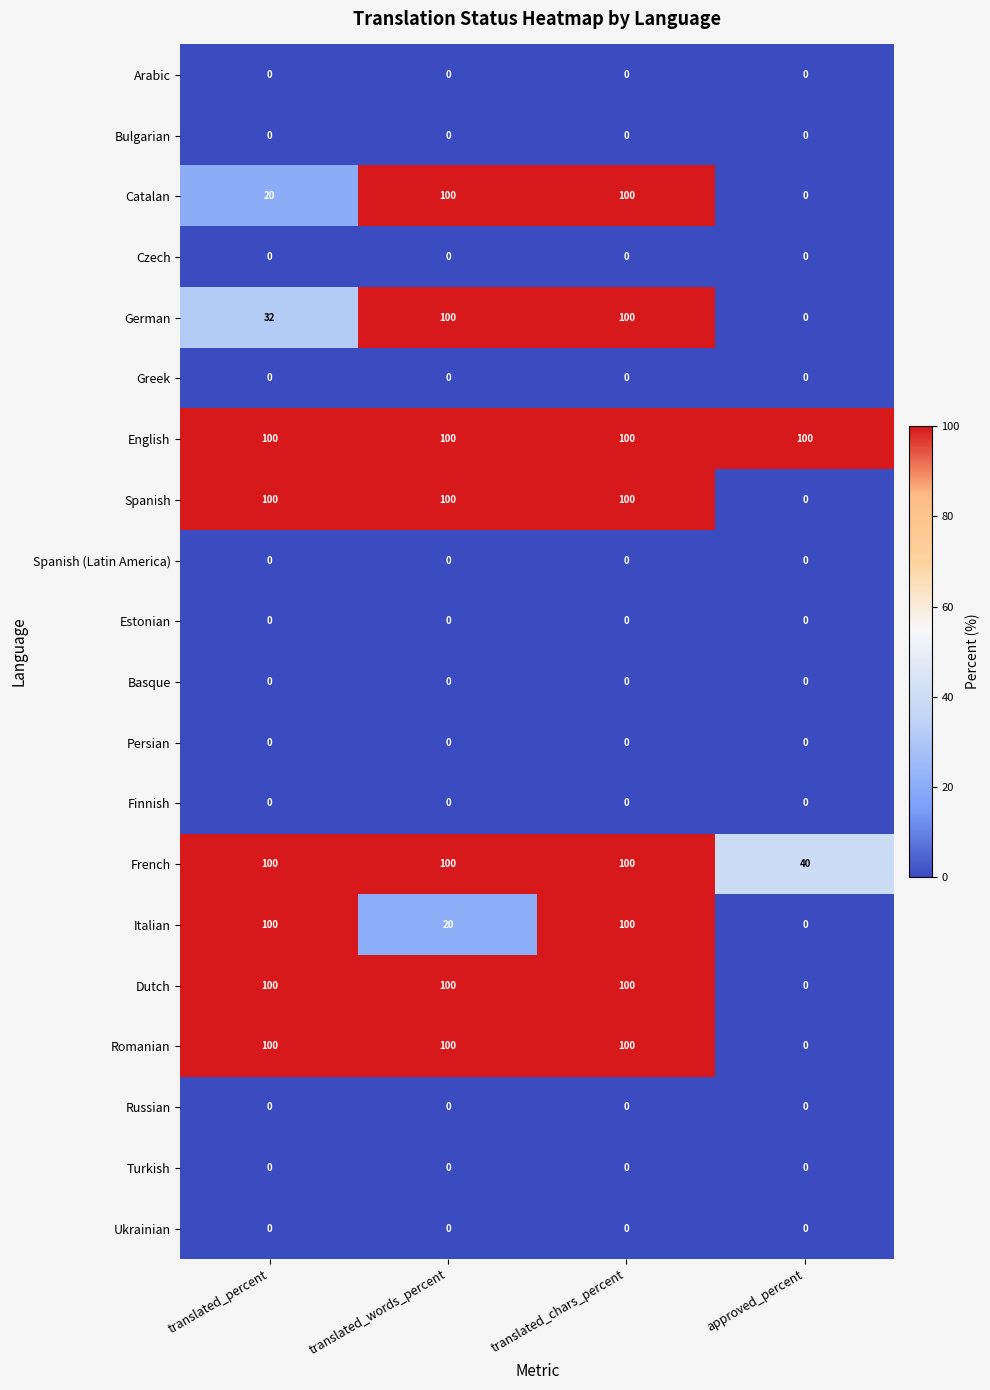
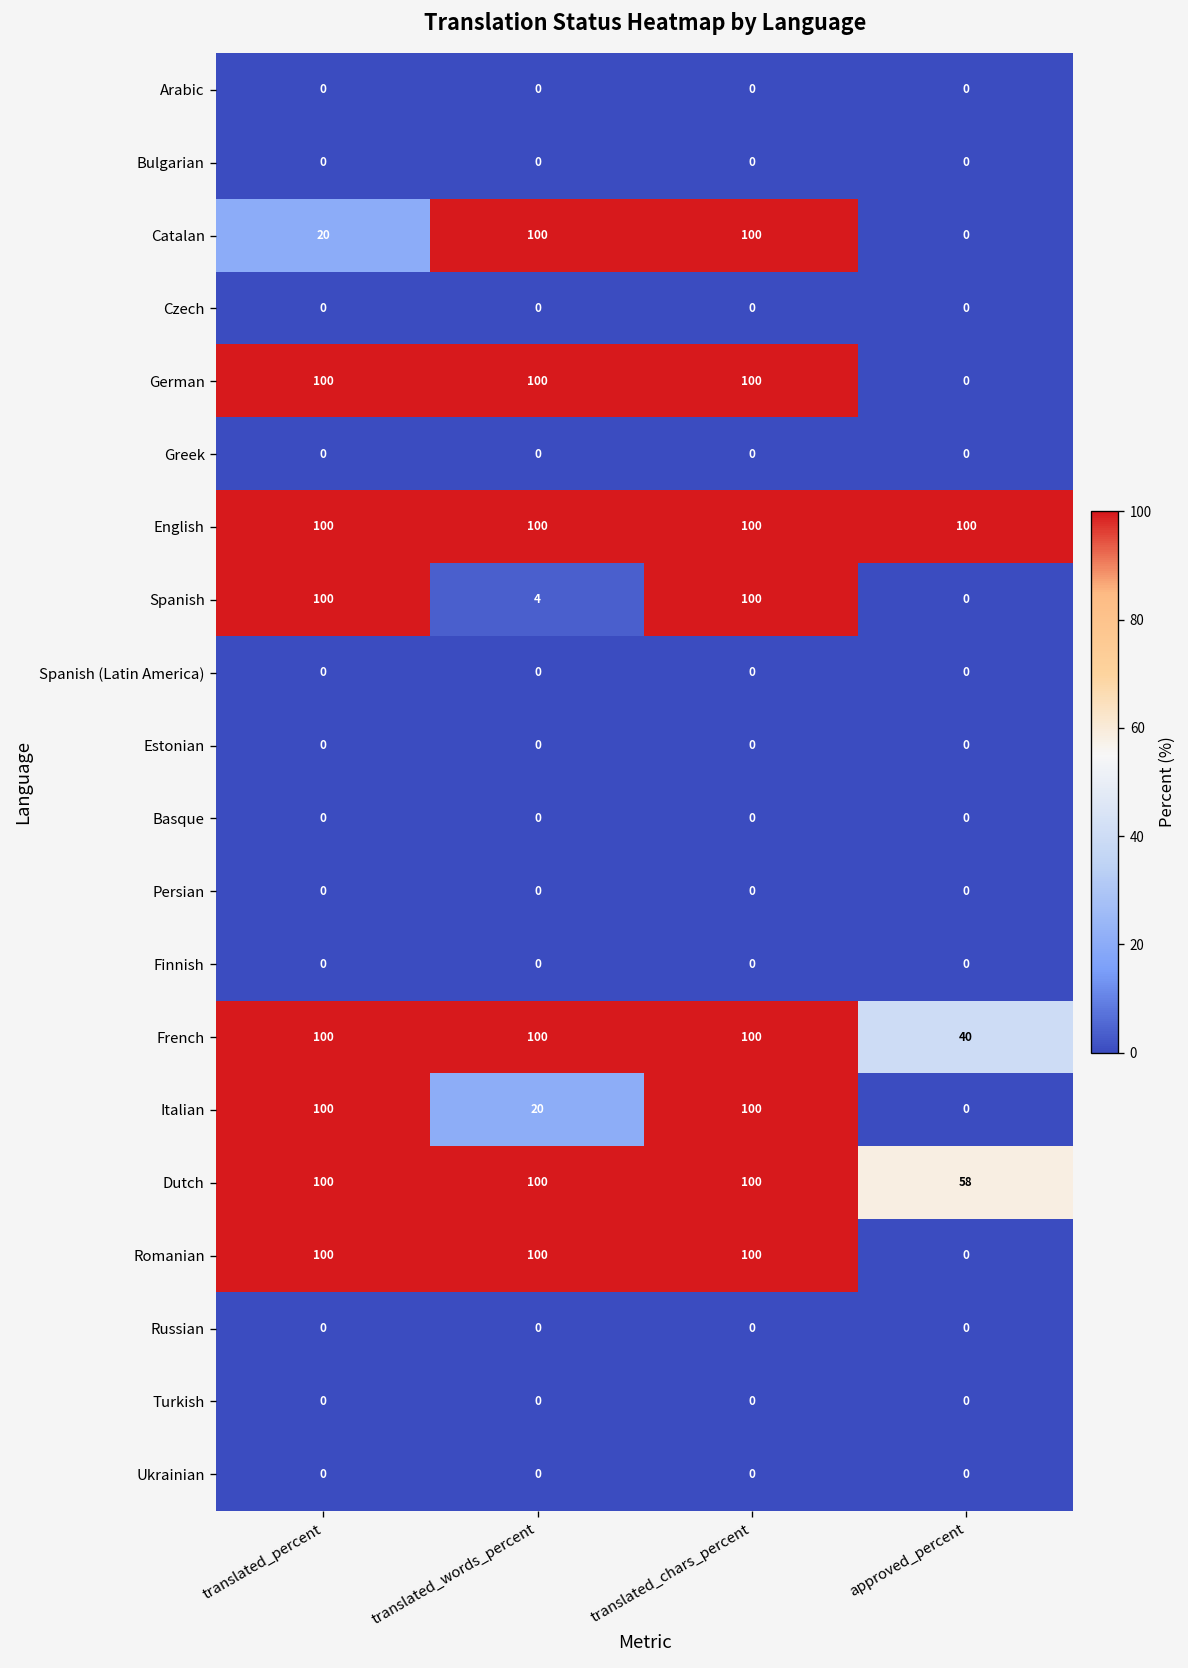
German, translated_percent: 32 -> 100
Spanish, translated_words_percent: 100 -> 4
Dutch, approved_percent: 0 -> 58
